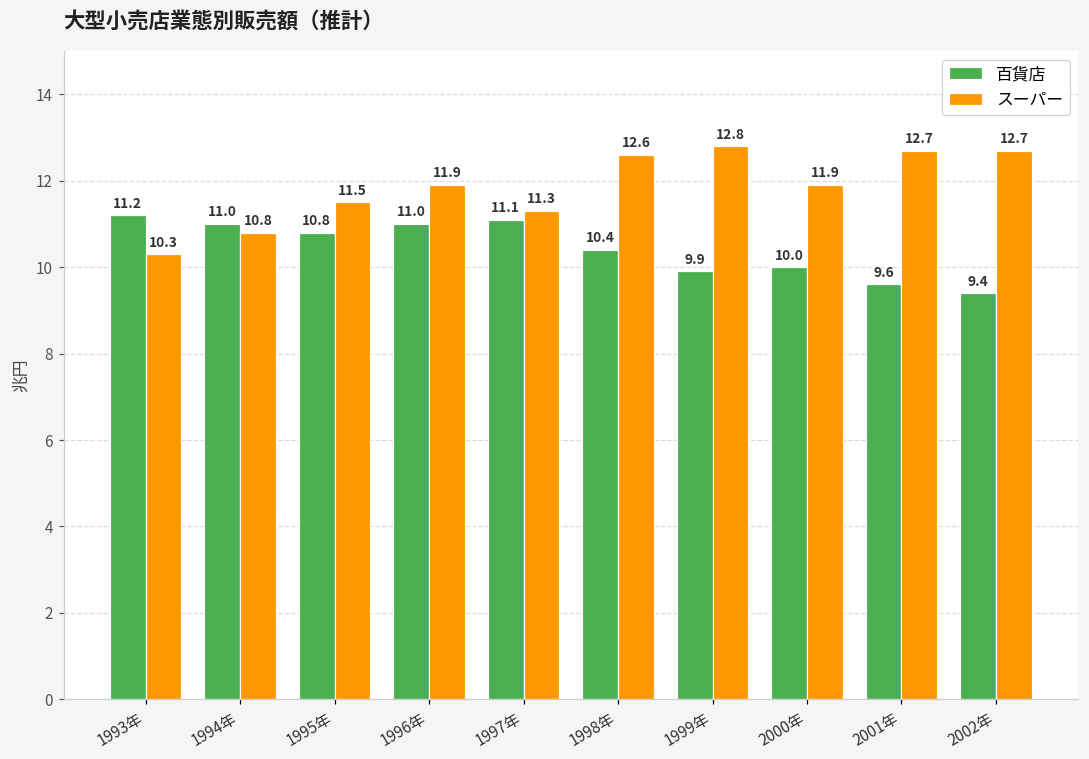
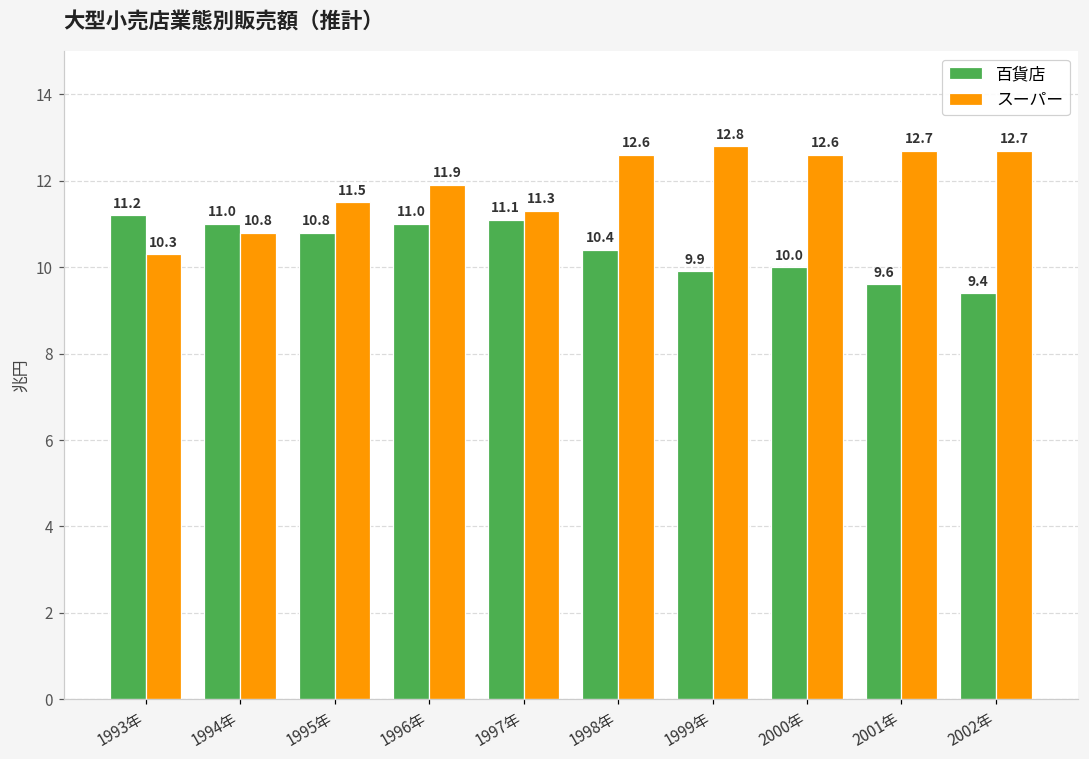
スーパー, 2000年: 11.9 -> 12.6
